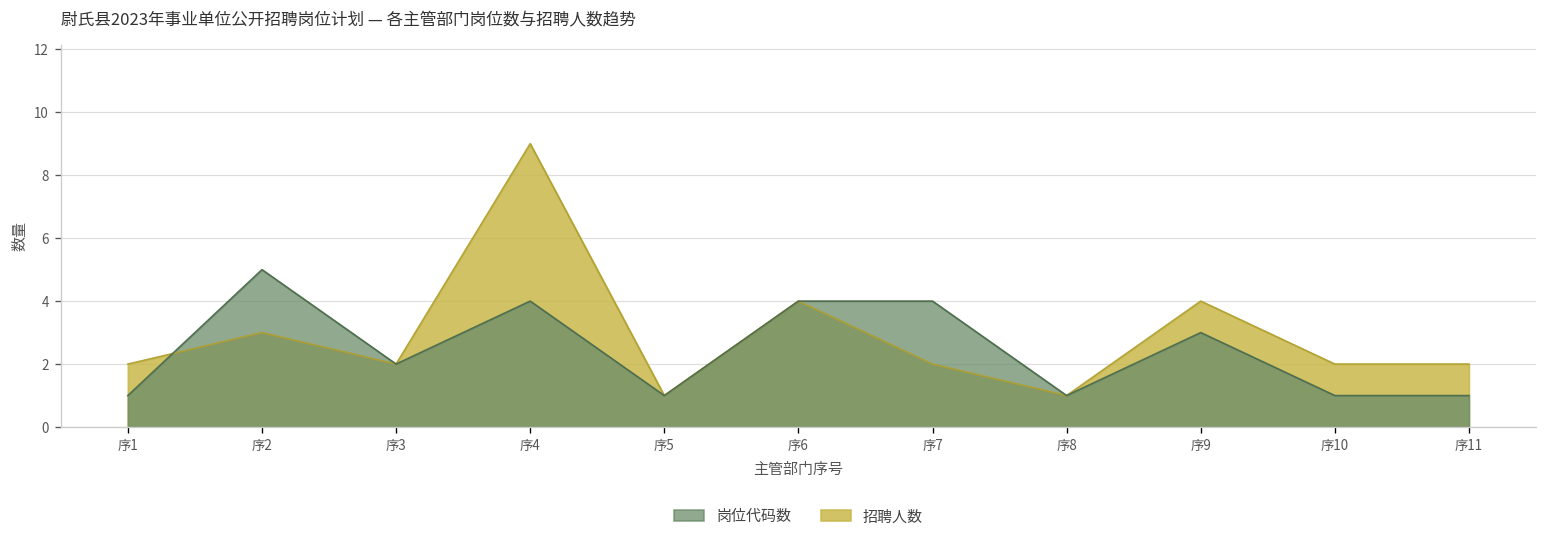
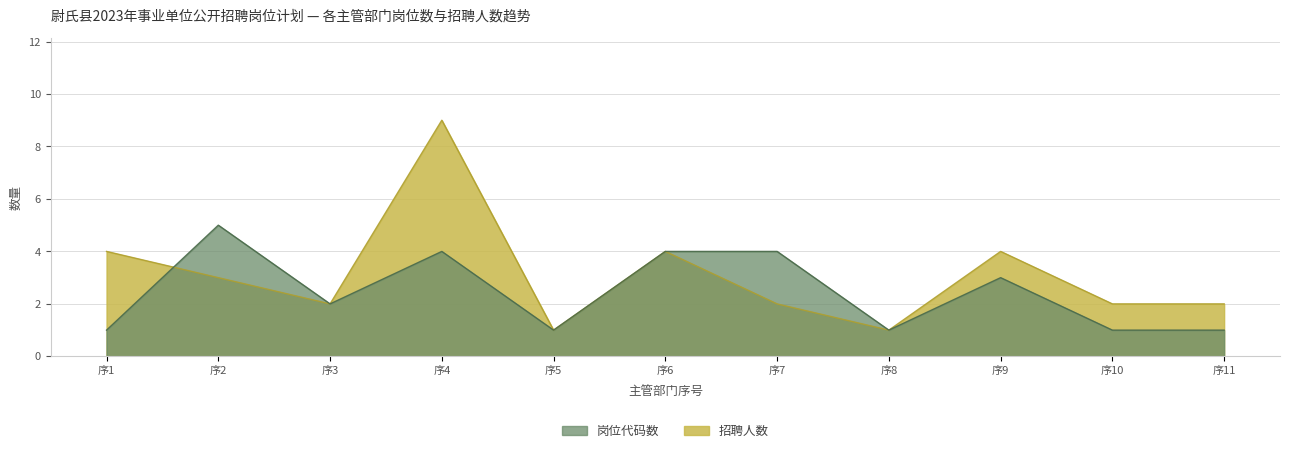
招聘人数, 序1: 2 -> 4
